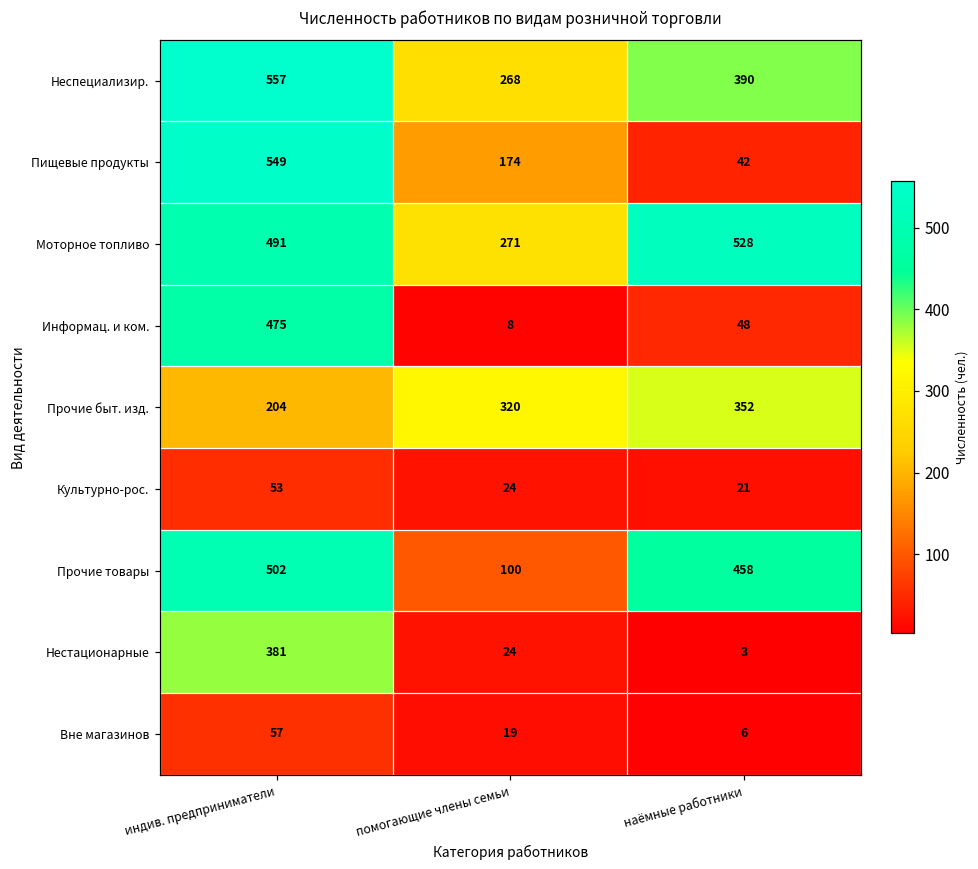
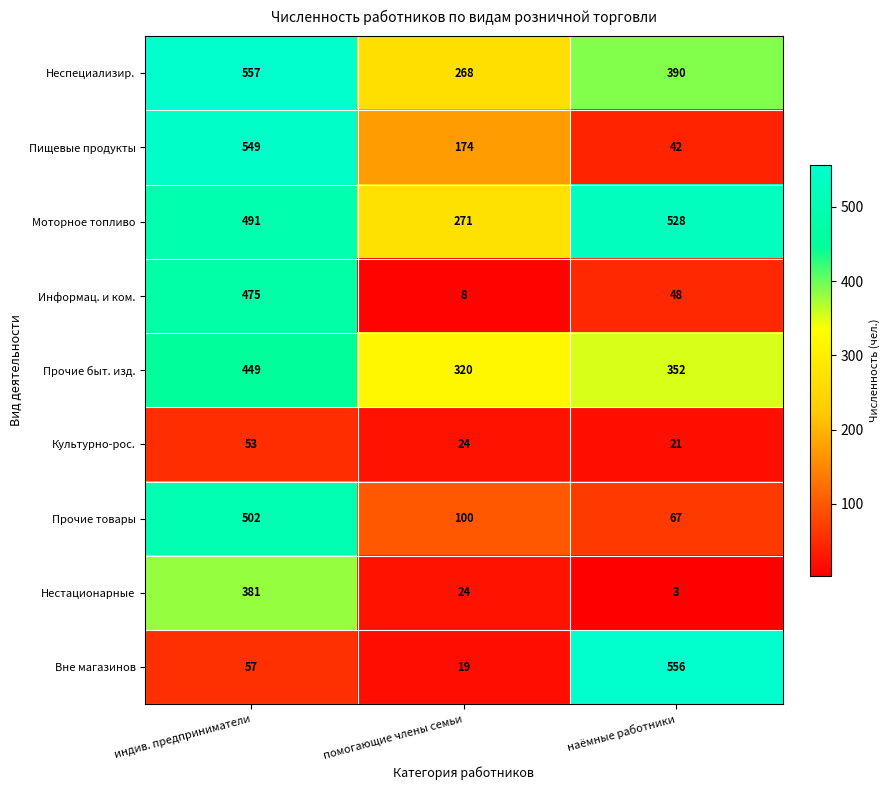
Прочие быт. изд., индив. предприниматели: 204 -> 449
Прочие товары, наёмные работники: 458 -> 67
Вне магазинов, наёмные работники: 6 -> 556
